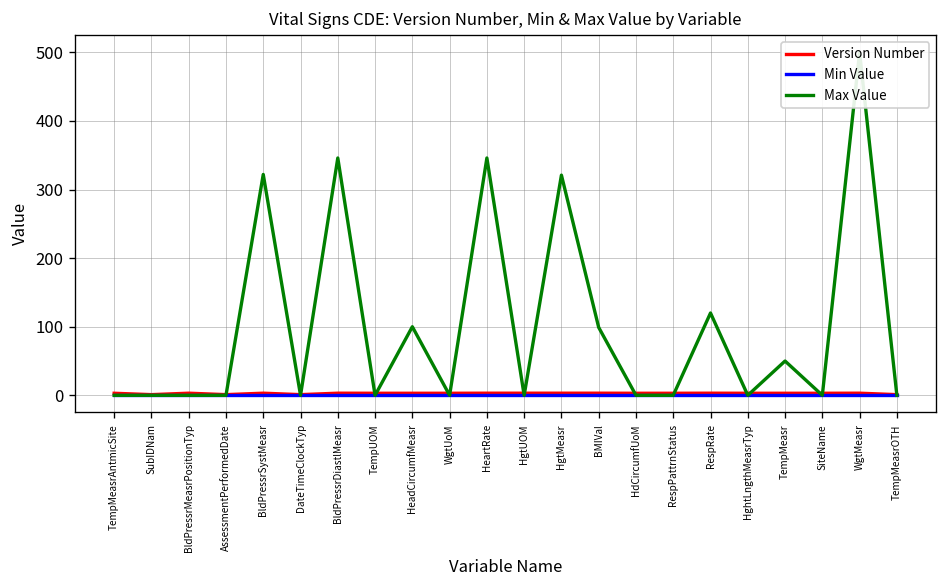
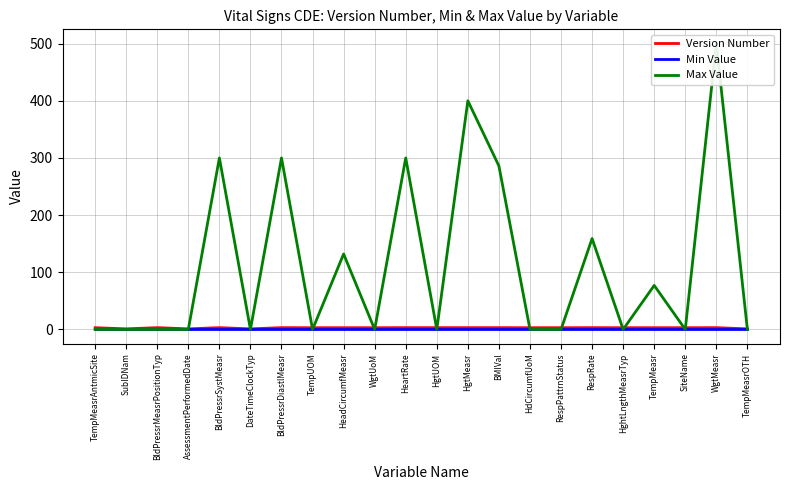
Max Value, BldPressrSystMeasr: 320 -> 300
Max Value, BldPressrDiastlMeasr: 350 -> 300
Max Value, HeadCircumfMeasr: 100 -> 130
Max Value, HeartRate: 350 -> 300
Max Value, HgtMeasr: 320 -> 400
Max Value, BMIVal: 100 -> 290
Max Value, RespRate: 120 -> 160
Max Value, TempMeasr: 50 -> 80
